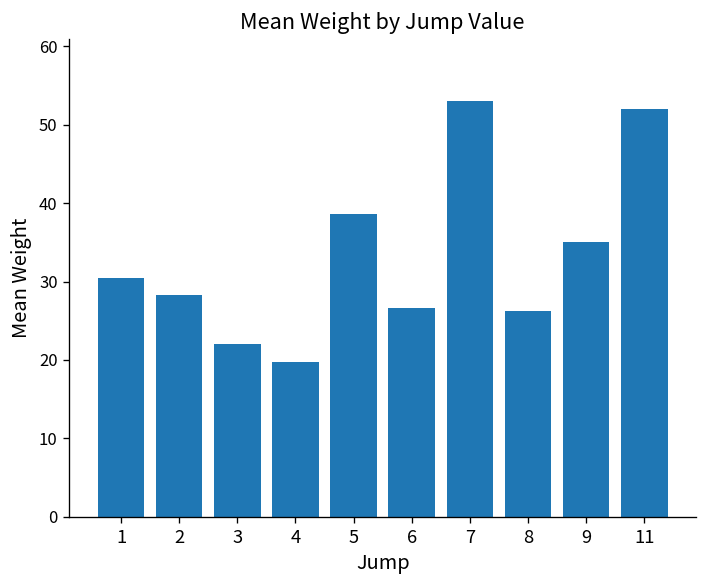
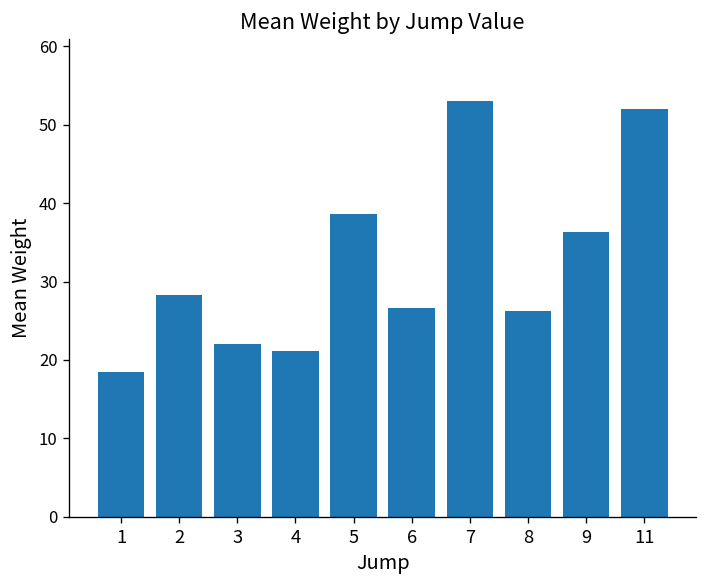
1: 31 -> 19
4: 20 -> 21
9: 35 -> 36
